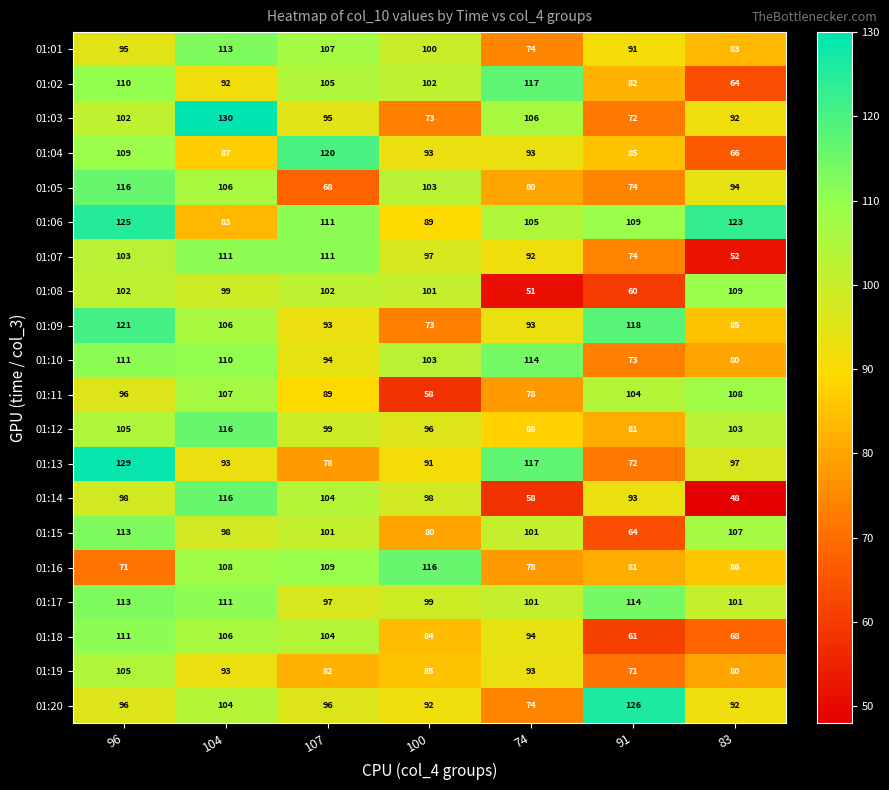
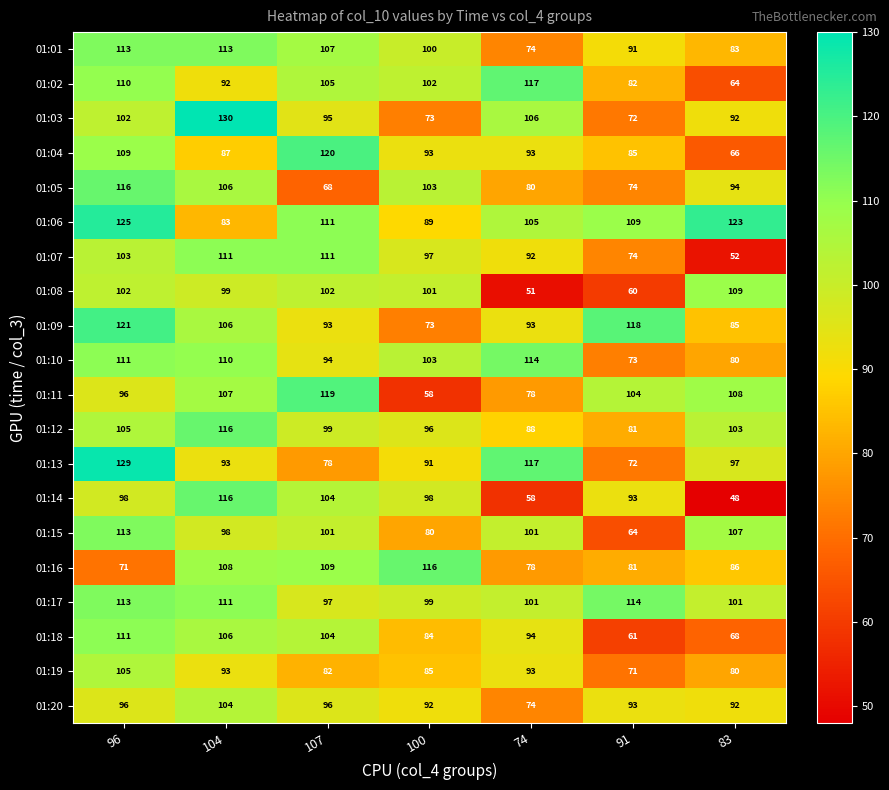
01:01, 96: 95 -> 113
01:11, 107: 89 -> 119
01:20, 91: 126 -> 93
